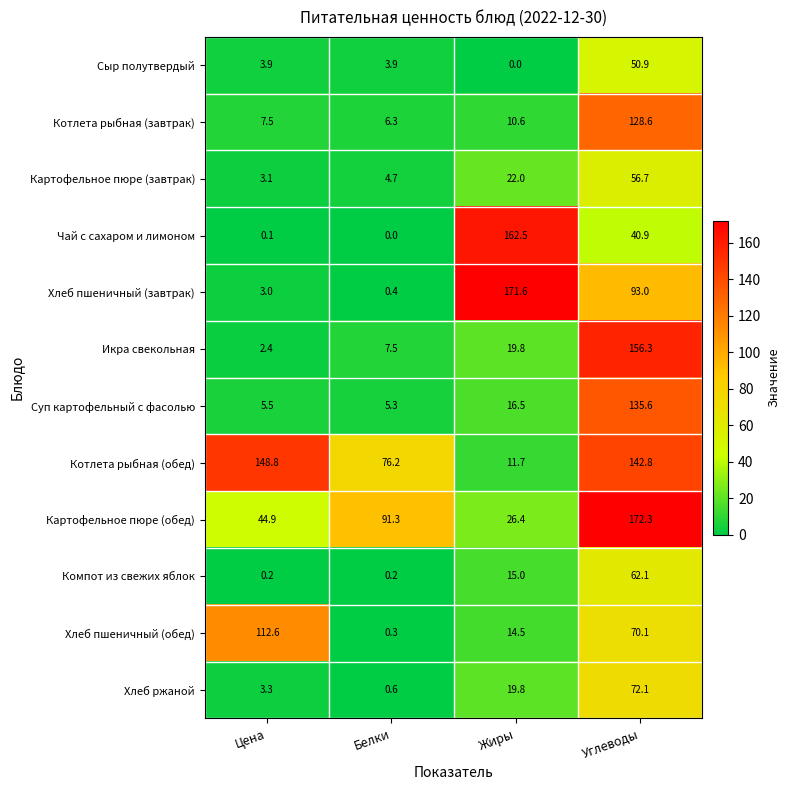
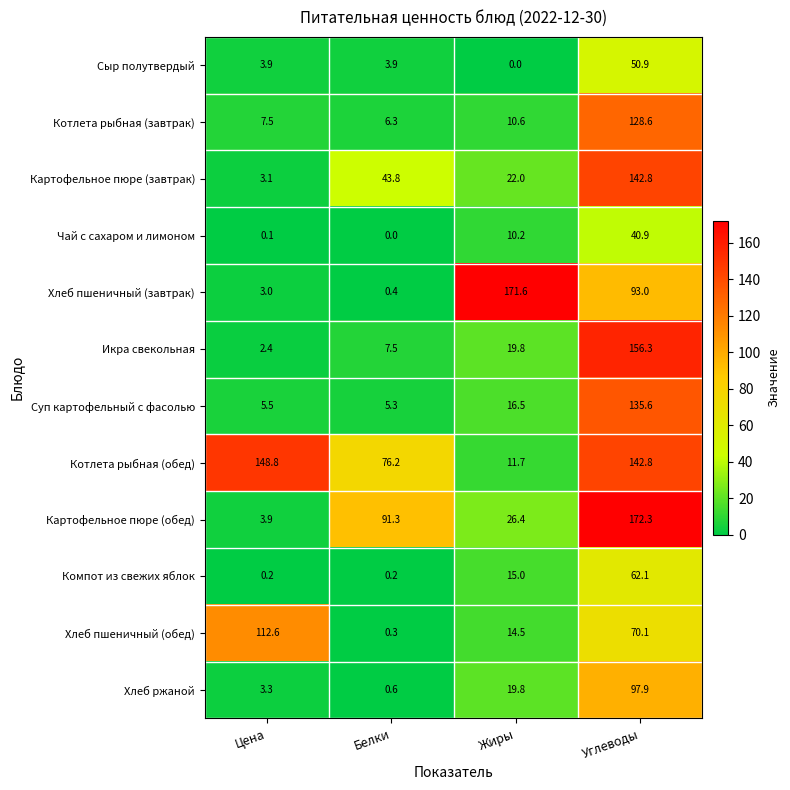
Картофельное пюре (завтрак), Белки: 4.7 -> 43.8
Картофельное пюре (завтрак), Углеводы: 56.7 -> 142.8
Чай с сахаром и лимоном, Жиры: 162.5 -> 10.2
Картофельное пюре (обед), Цена: 44.9 -> 3.9
Хлеб ржаной, Углеводы: 72.1 -> 97.9
